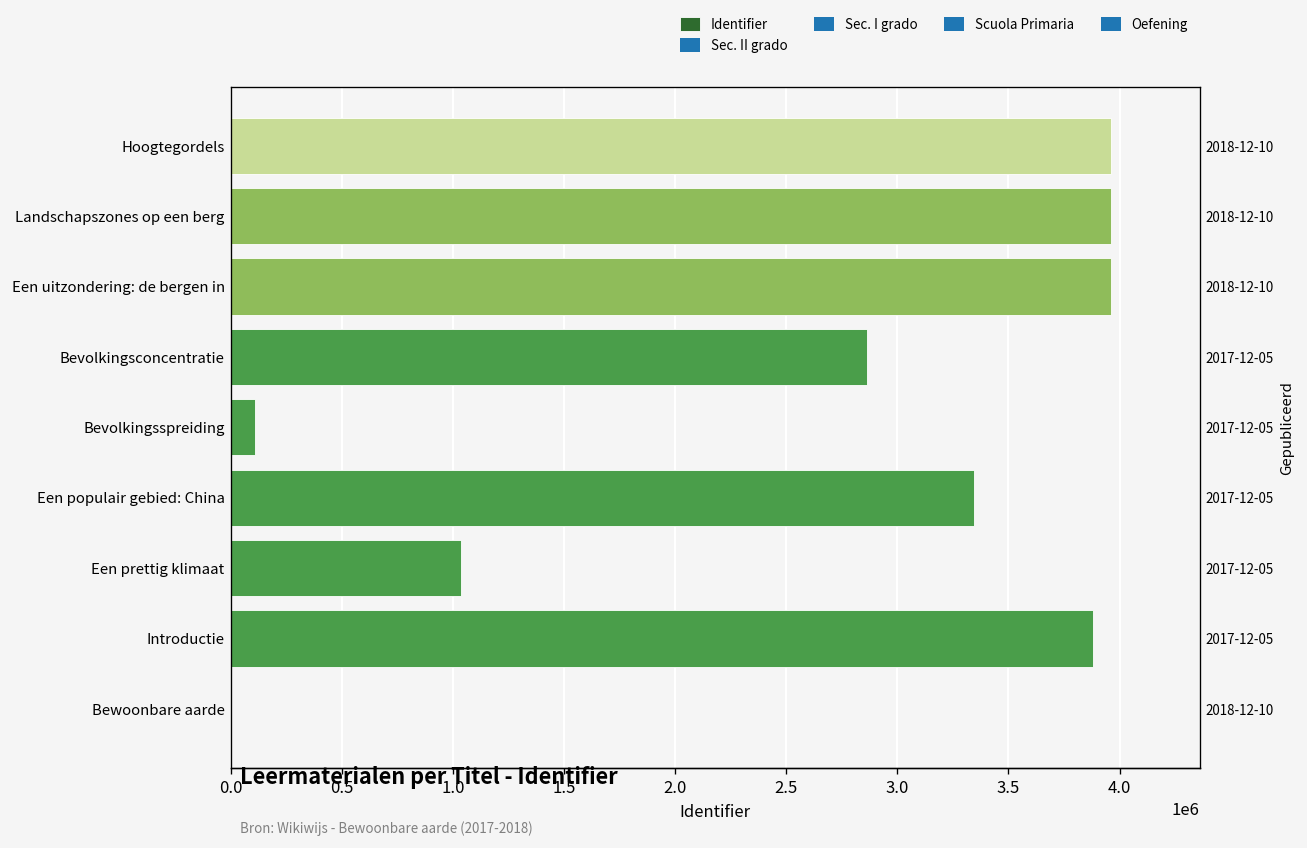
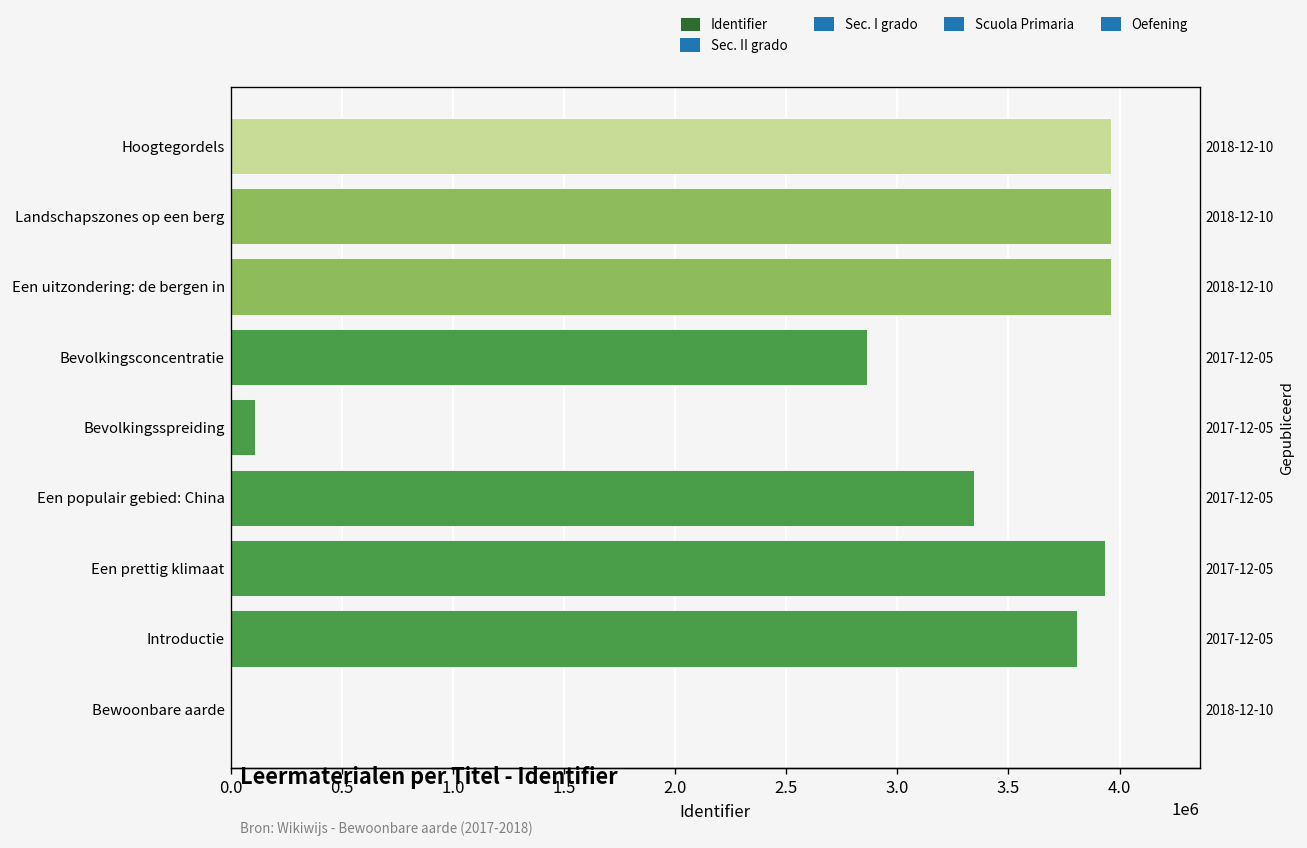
Een prettig klimaat: 1040000 -> 3940000
Introductie: 3880000 -> 3810000
